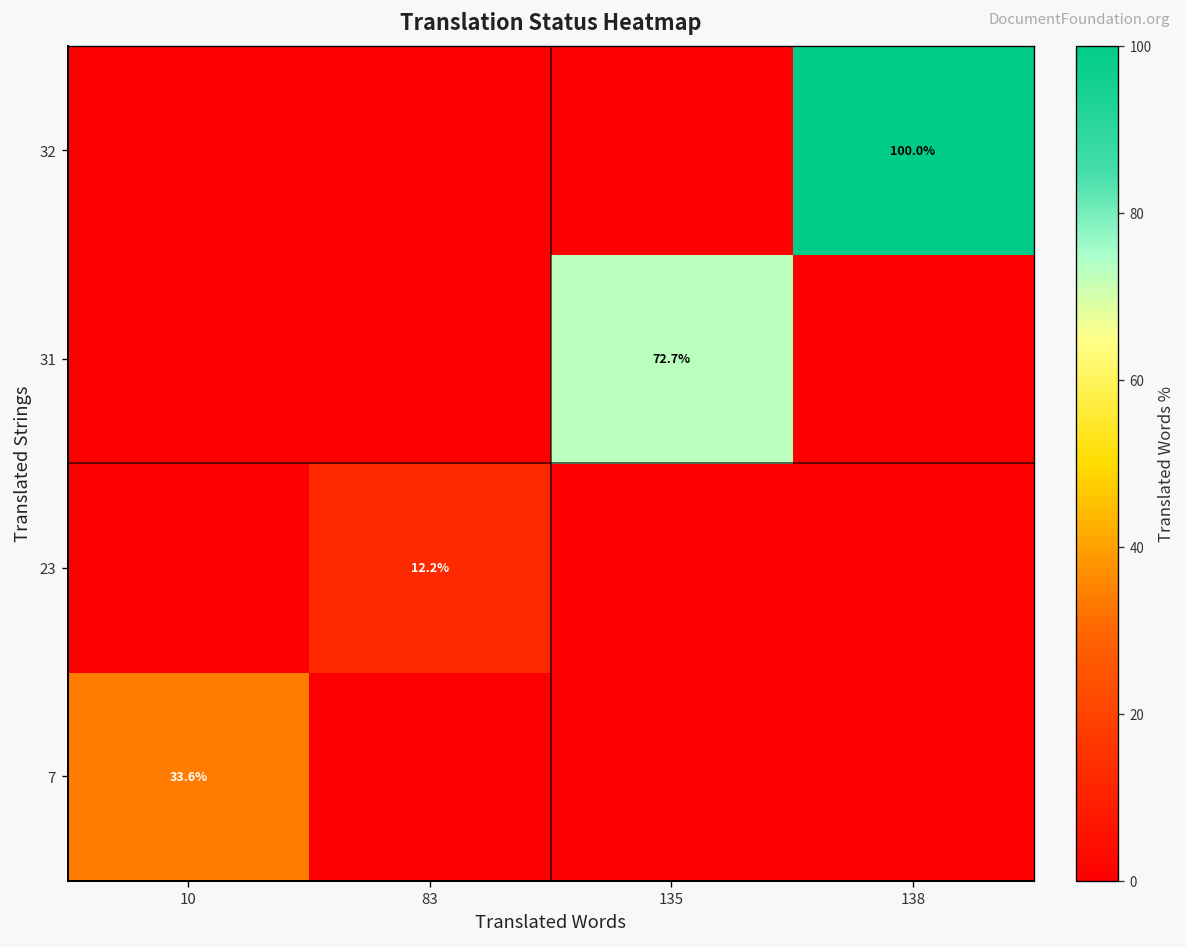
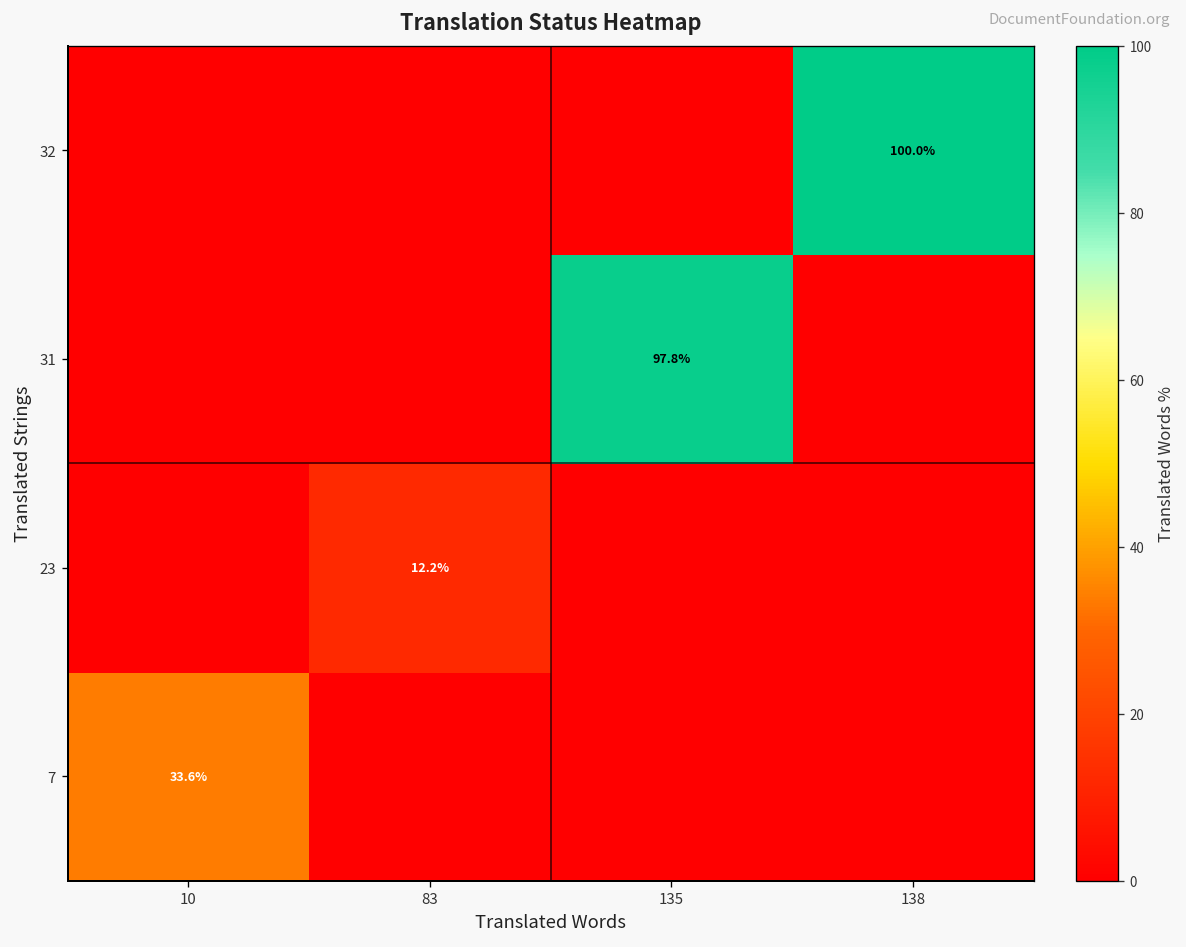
31, 135: 72.7% -> 97.8%
